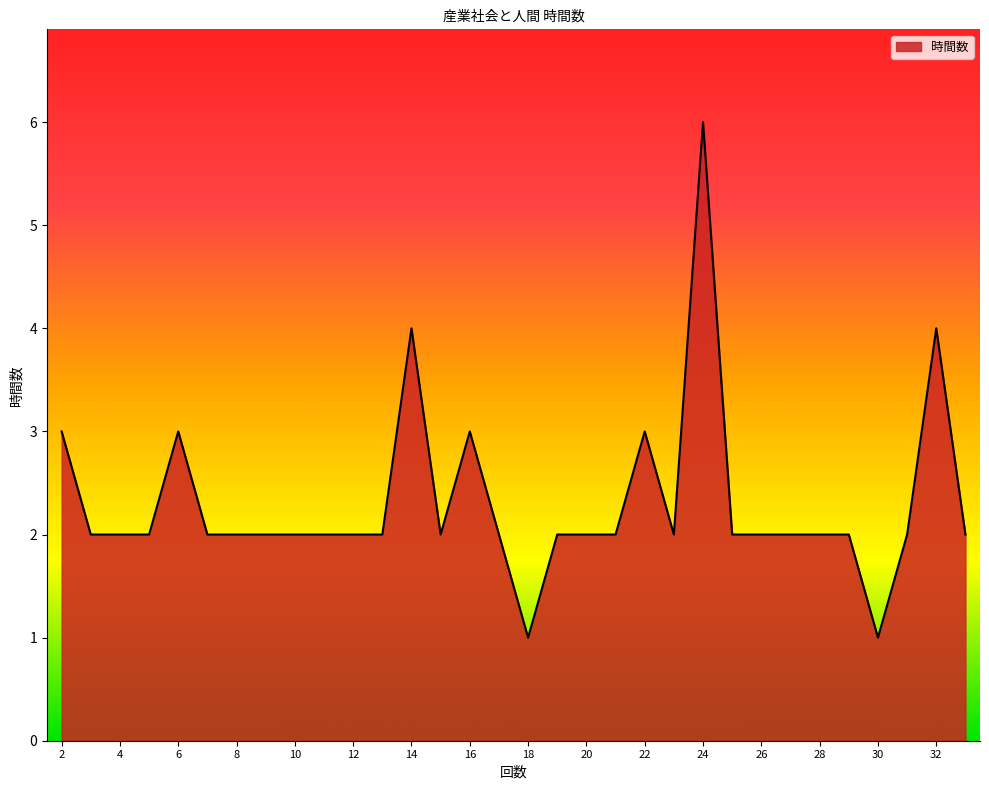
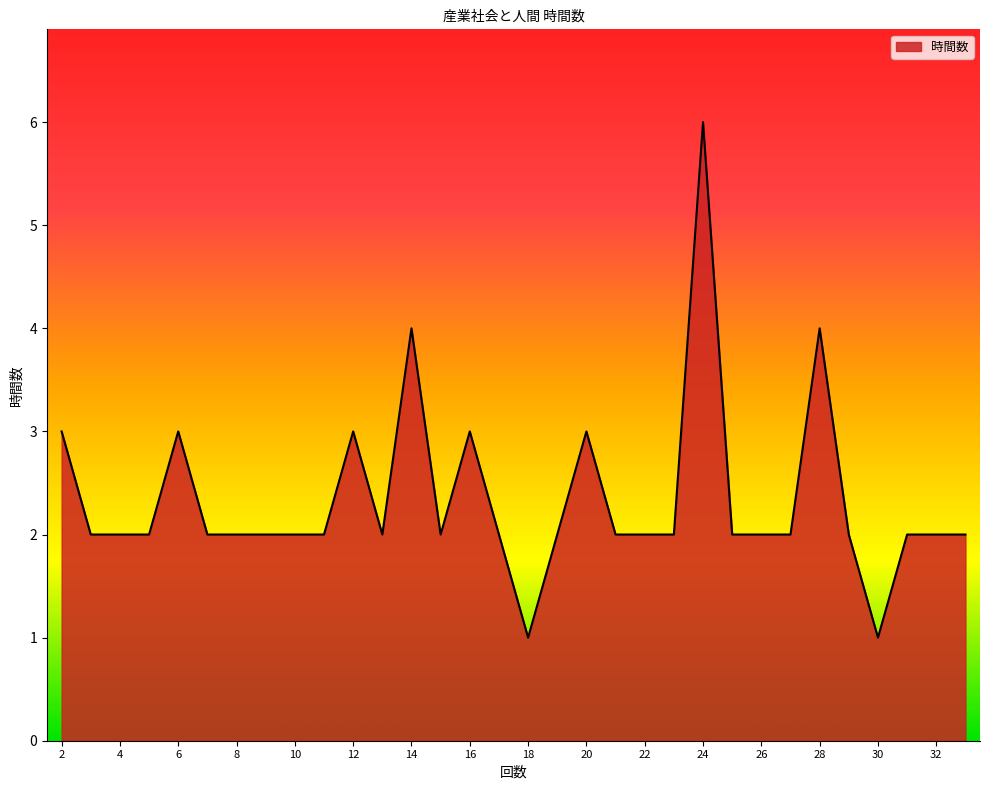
12: 2 -> 3
20: 2 -> 3
22: 3 -> 2
28: 2 -> 4
32: 4 -> 2
